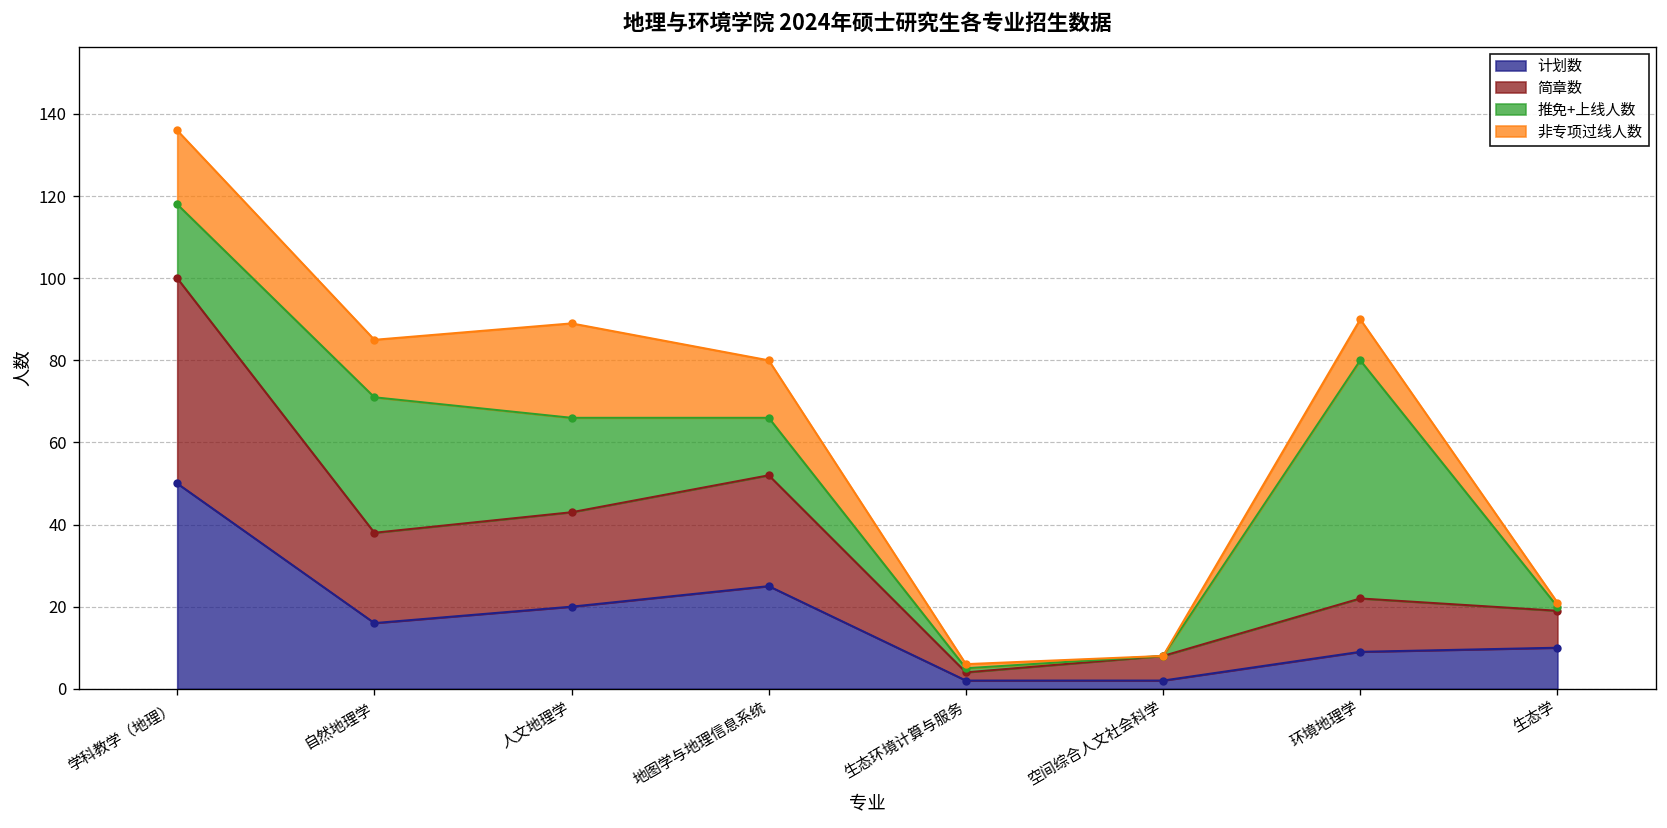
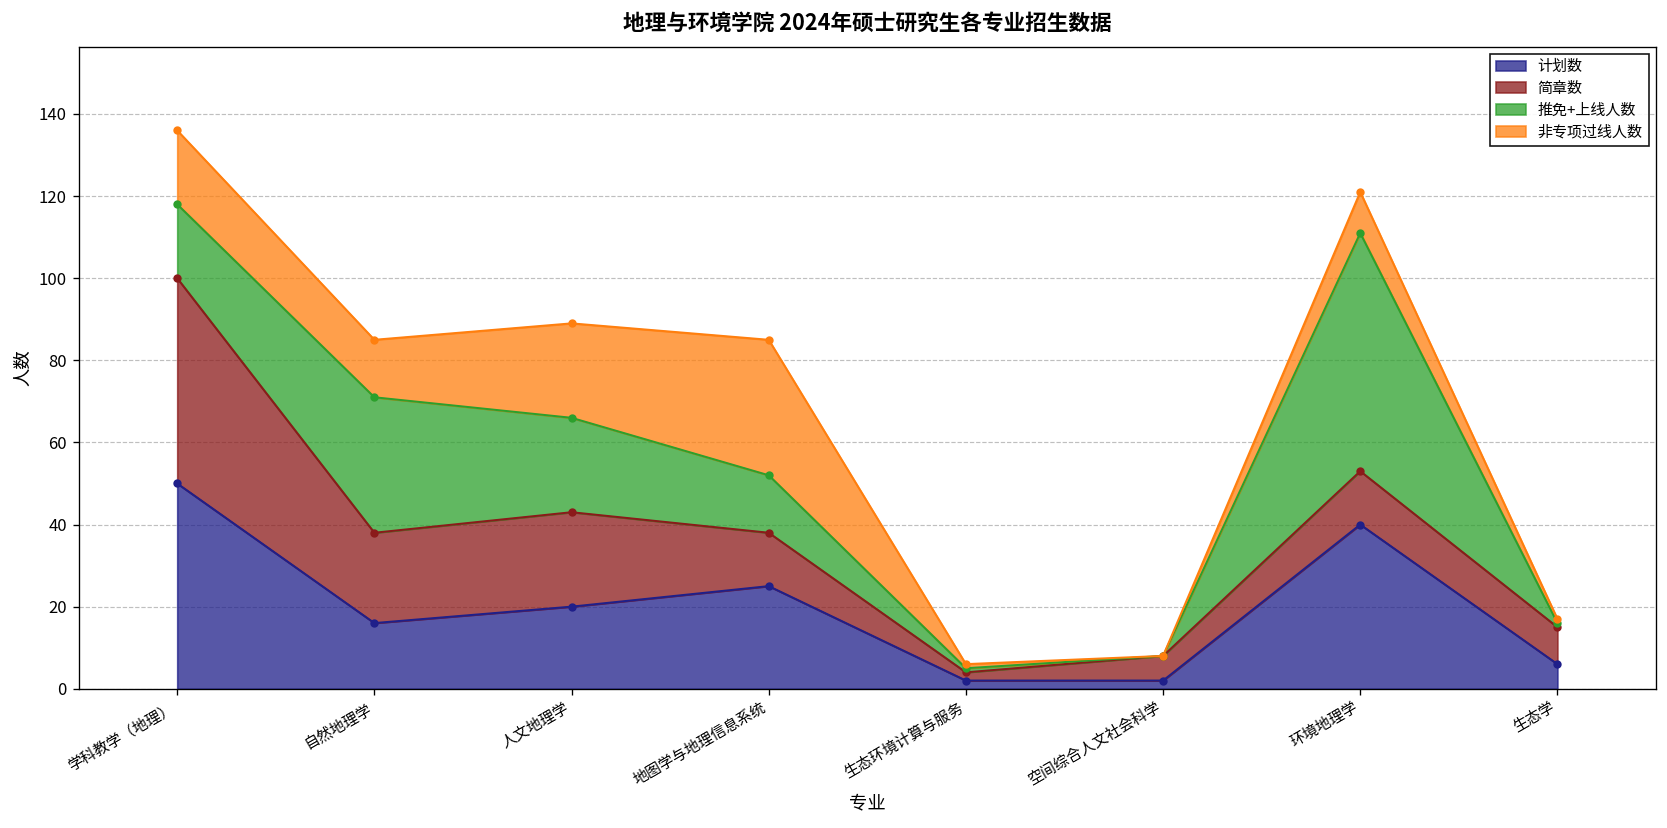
简章数, 地图学与地理信息系统: 27 -> 13
非专项过线人数, 地图学与地理信息系统: 14 -> 33
计划数, 环境地理学: 9 -> 40
计划数, 生态学: 10 -> 6
